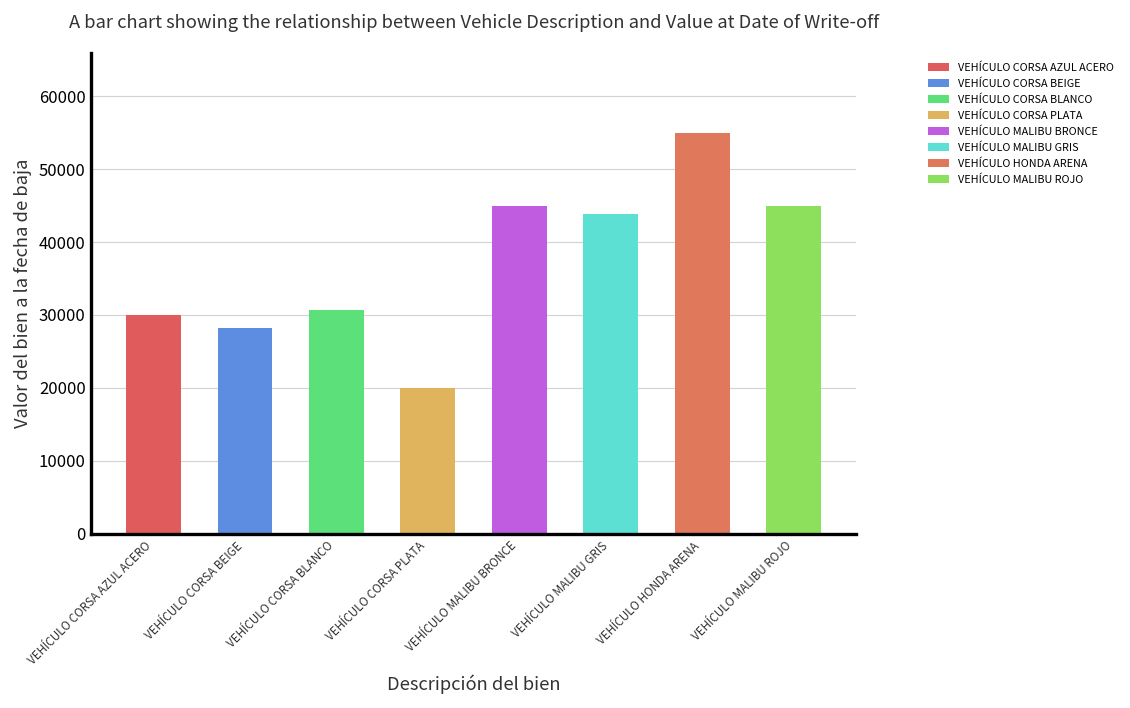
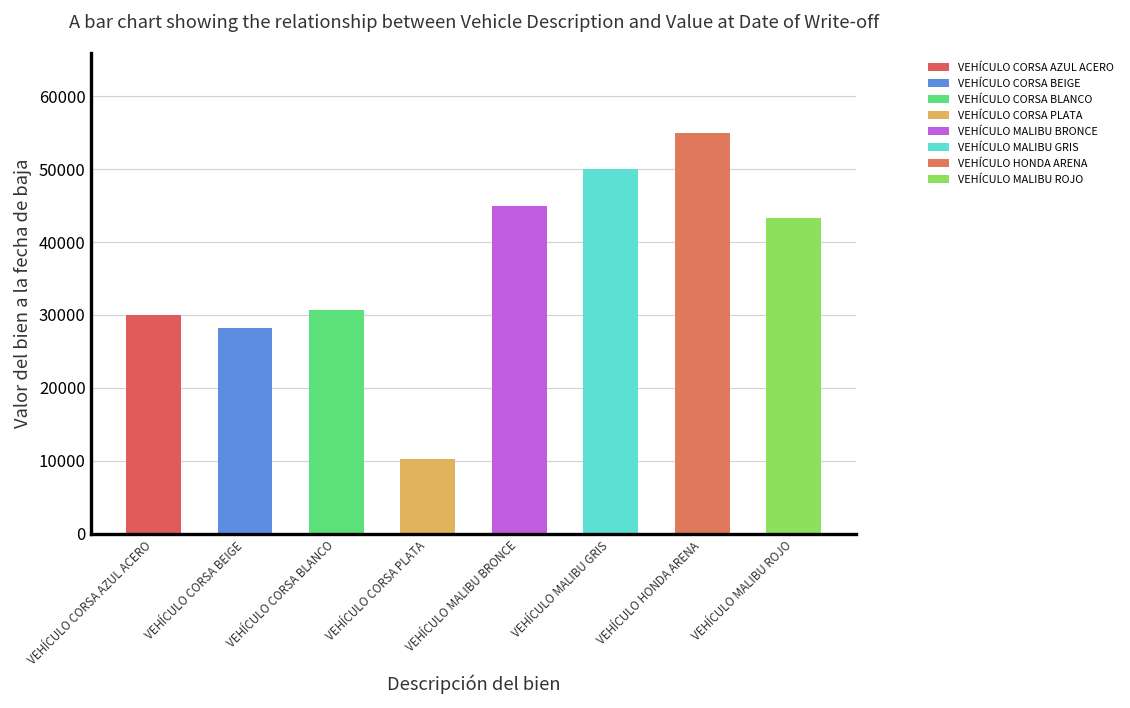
VEHÍCULO CORSA PLATA: 20000 -> 10000
VEHÍCULO MALIBU GRIS: 44000 -> 50000
VEHÍCULO MALIBU ROJO: 45000 -> 43000
